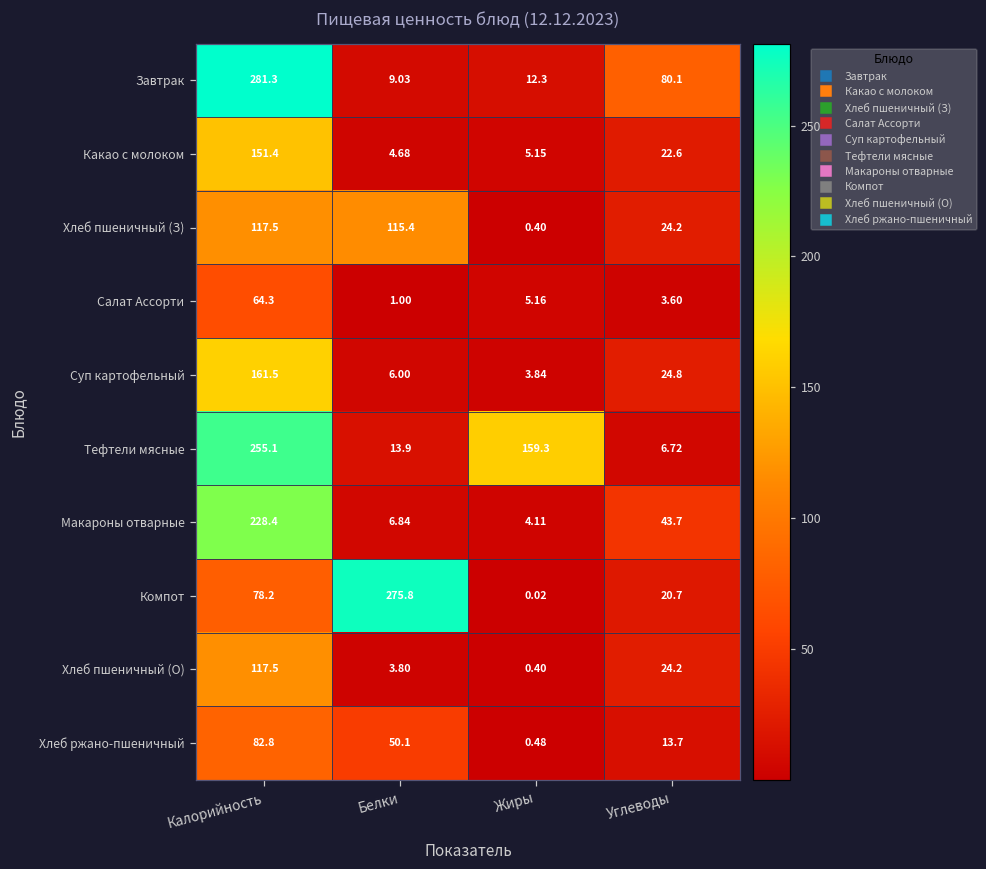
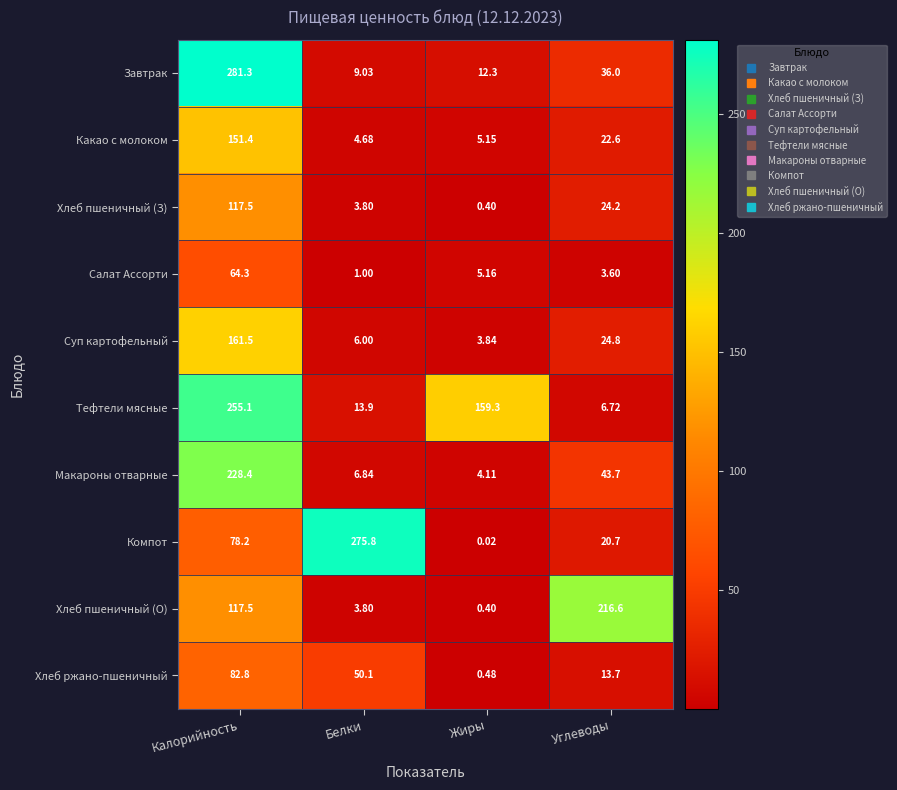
Завтрак, Углеводы: 80.1 -> 36.0
Хлеб пшеничный (З), Белки: 115.4 -> 3.80
Хлеб пшеничный (О), Углеводы: 24.2 -> 216.6
